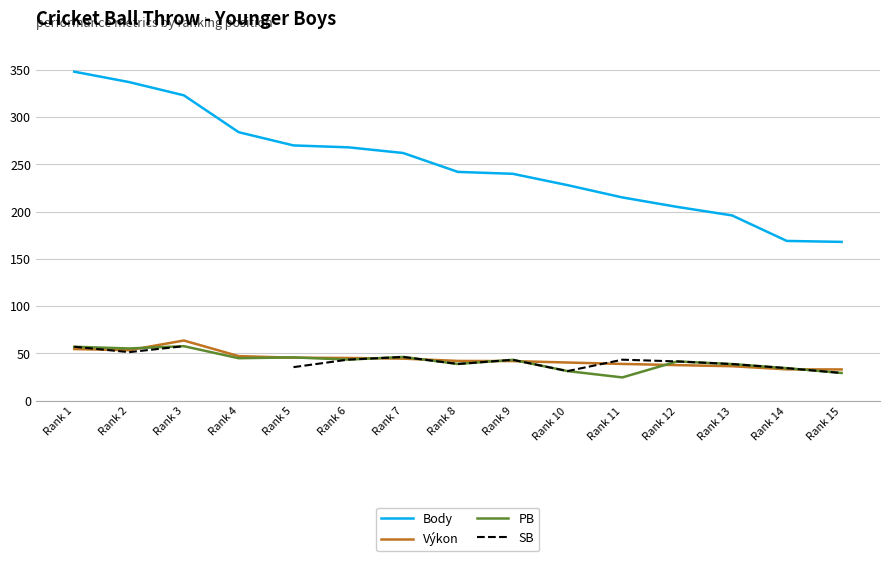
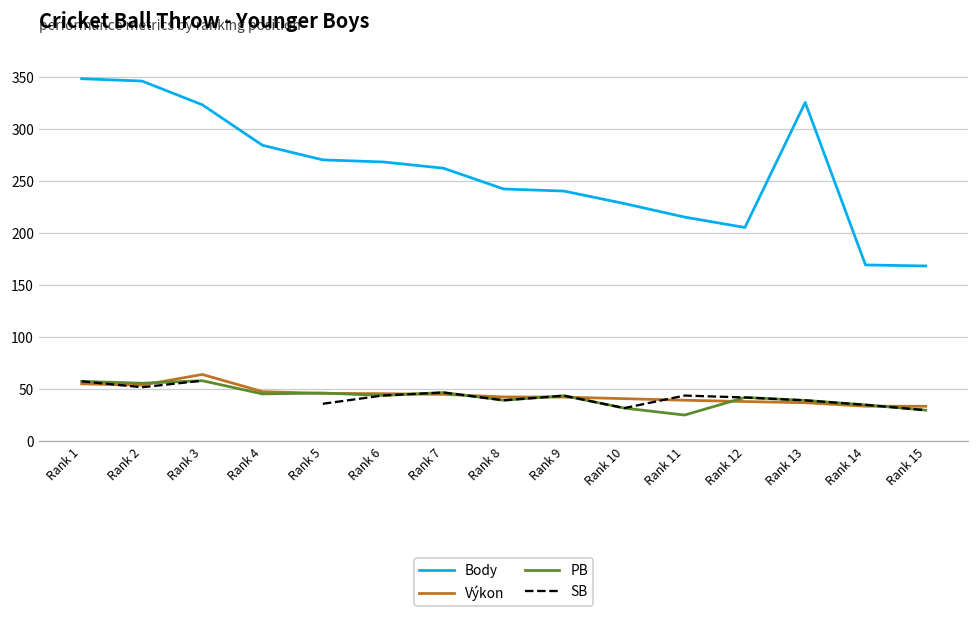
Body, Rank 2: 340 -> 350
Body, Rank 13: 200 -> 330
